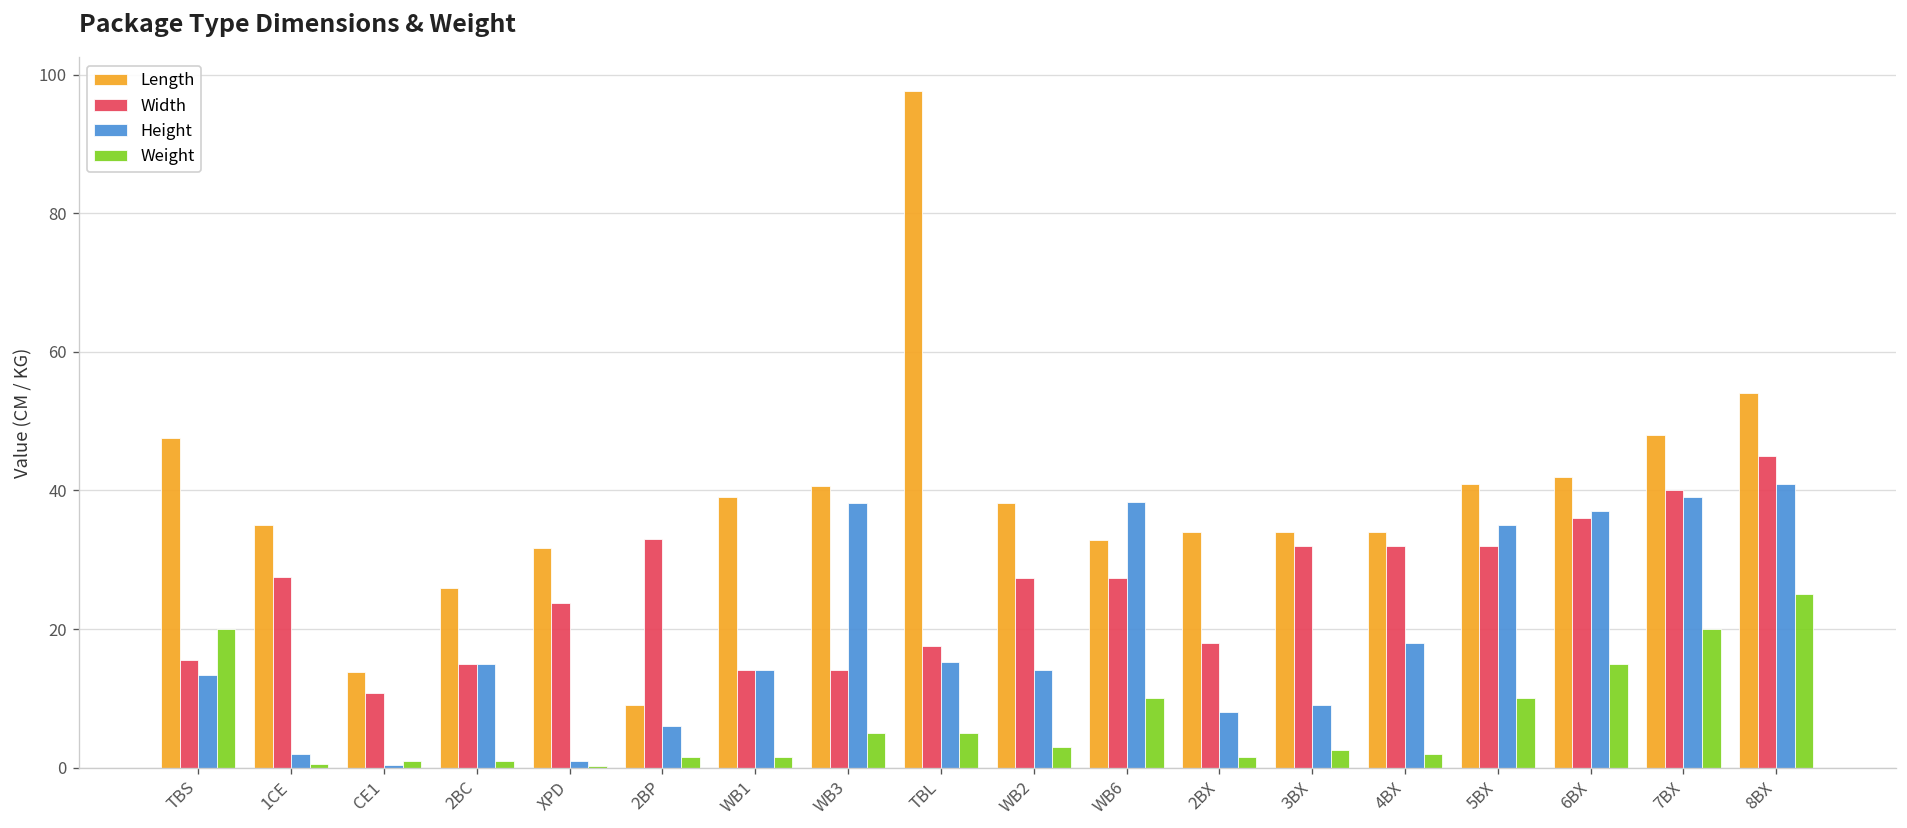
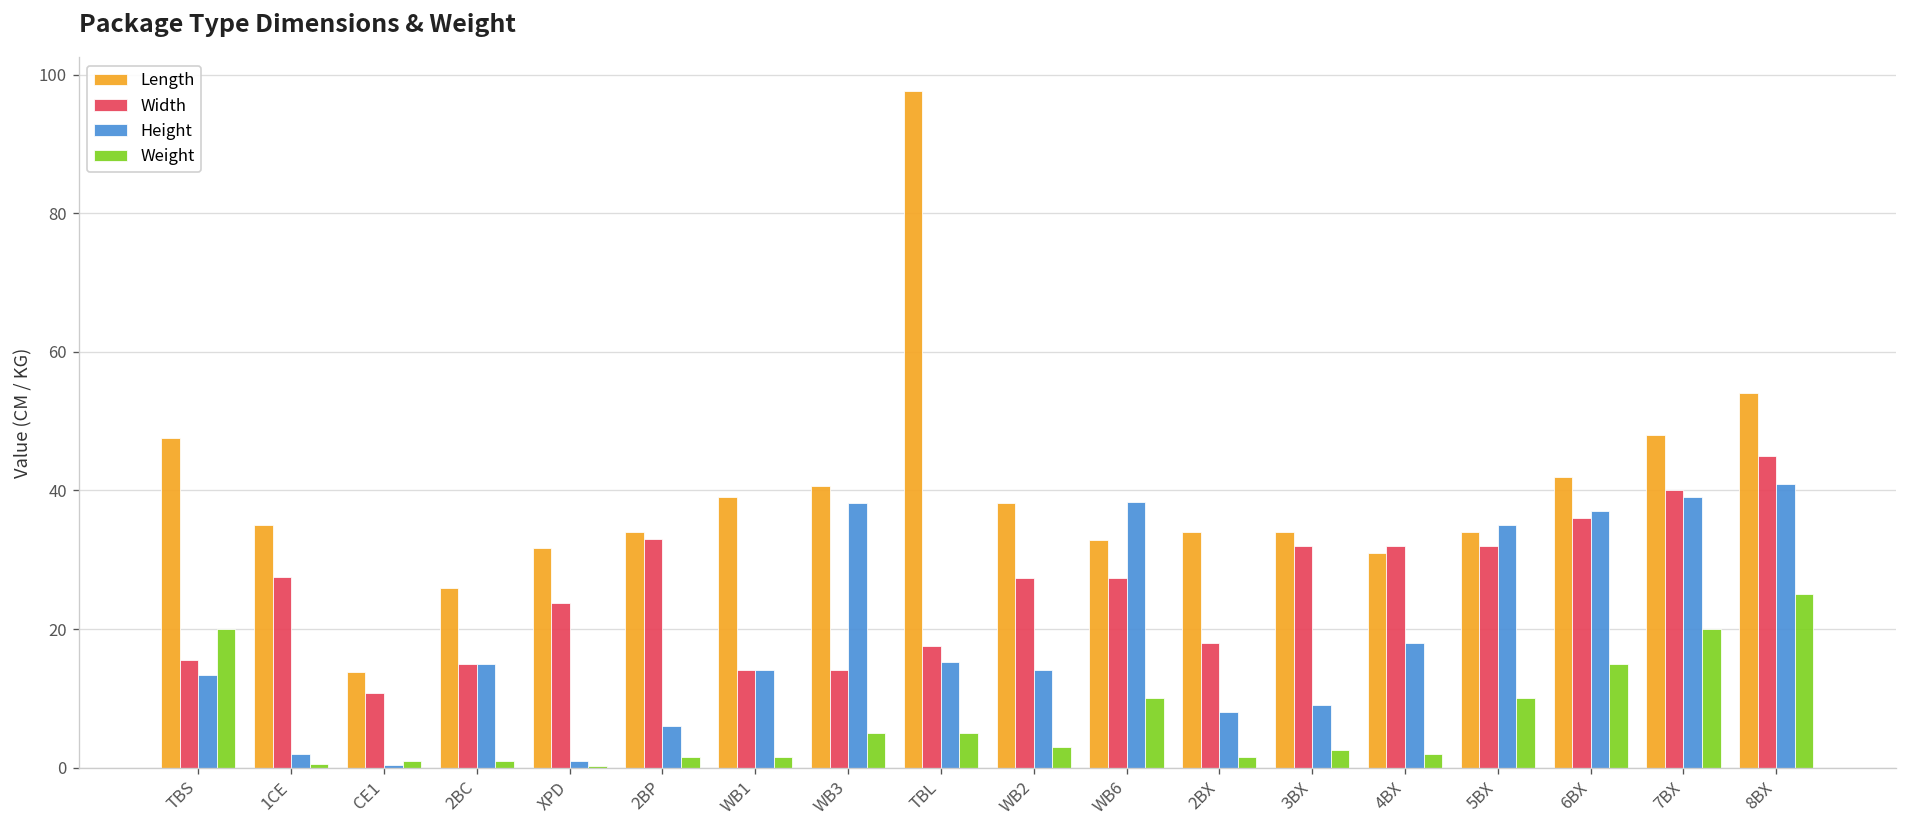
Length, 2BP: 9 -> 34
Length, 4BX: 34 -> 31
Length, 5BX: 41 -> 34
